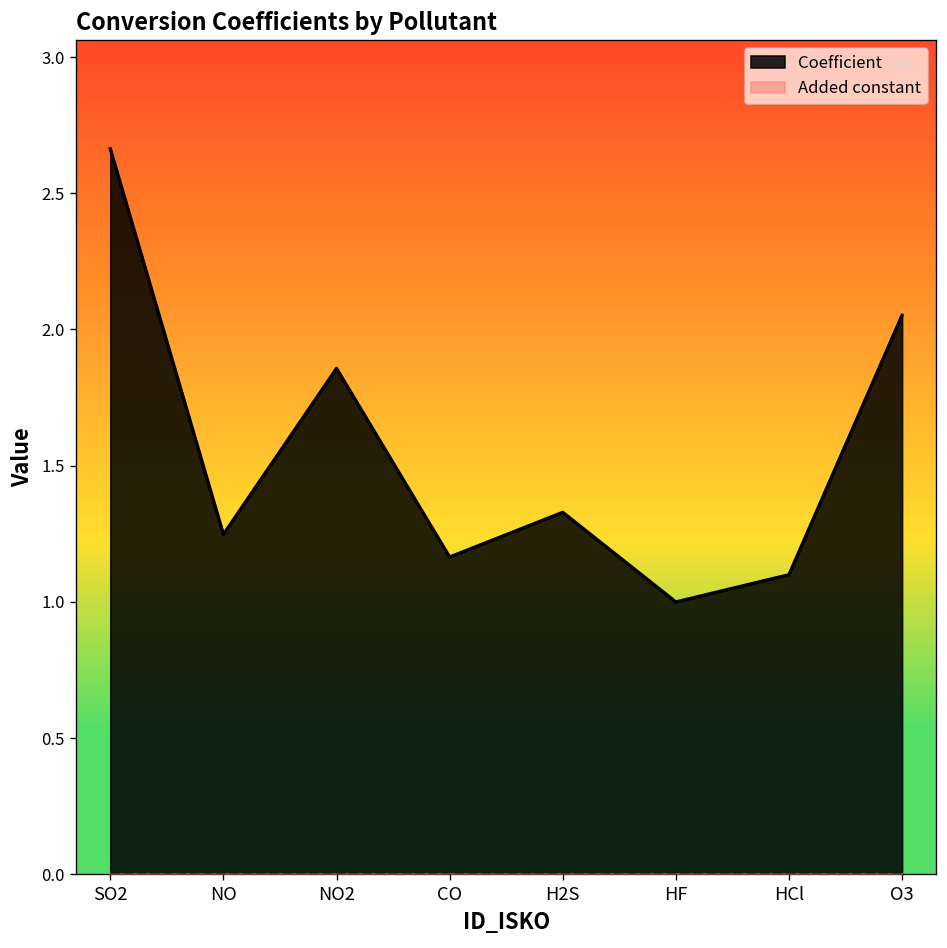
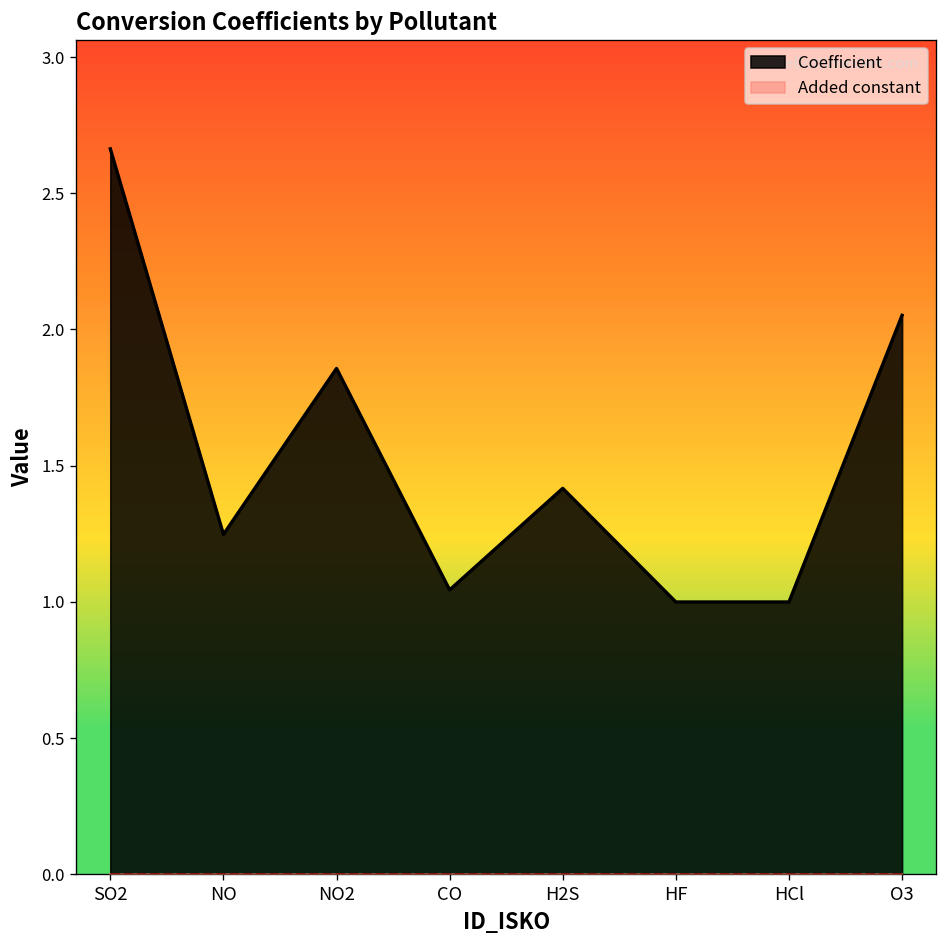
Coefficient, CO: 1.16 -> 1.04
Coefficient, H2S: 1.33 -> 1.42
Coefficient, HCl: 1.1 -> 1.0
